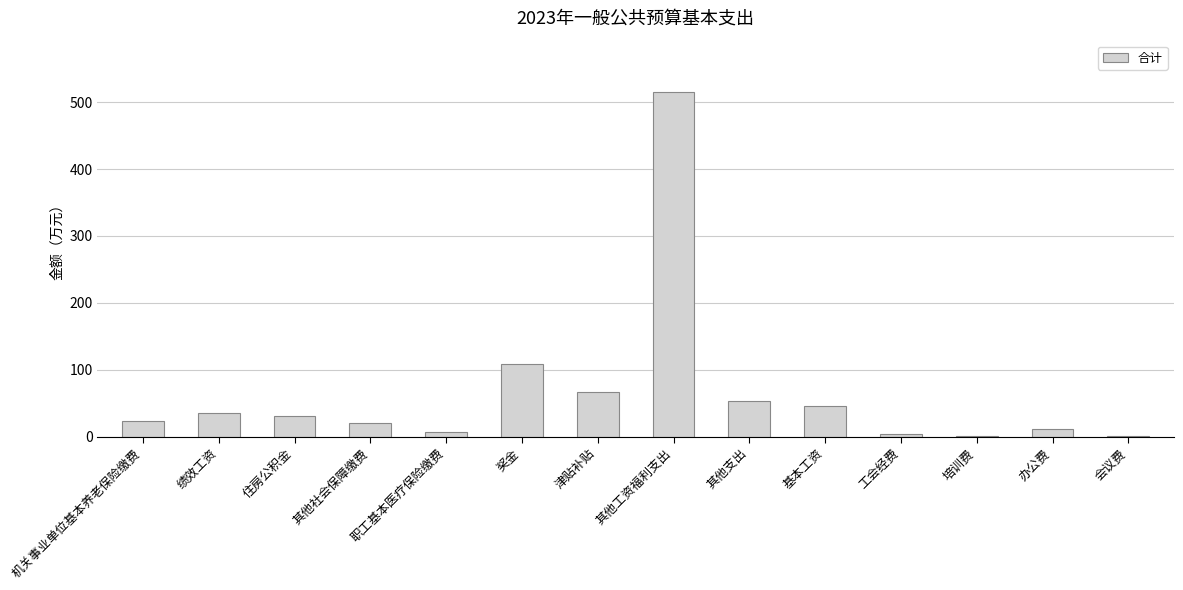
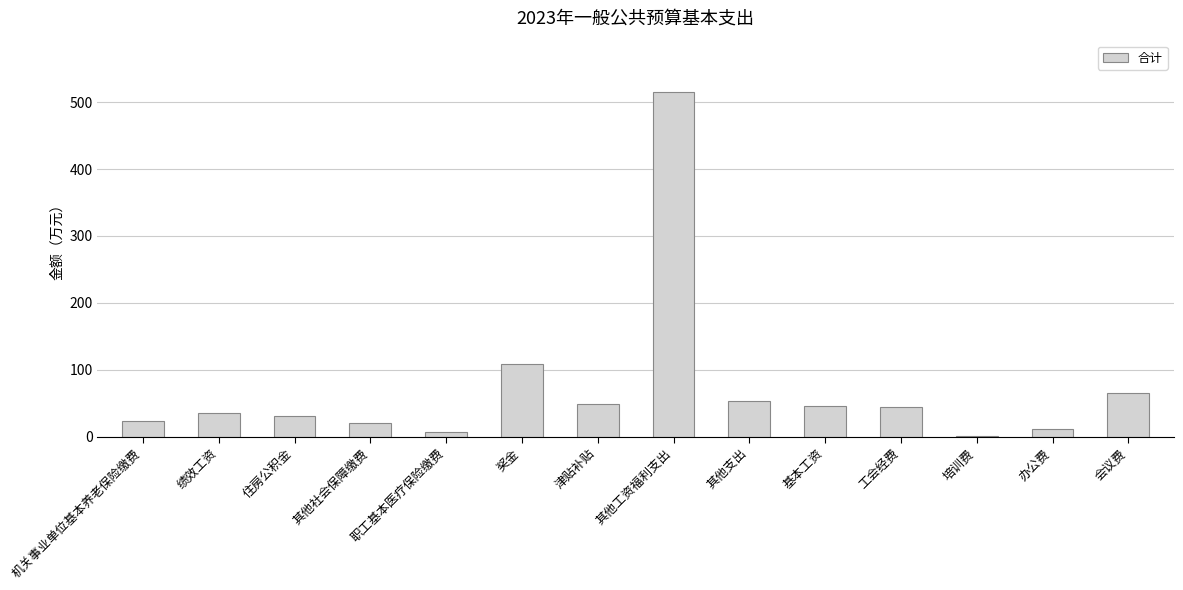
津贴补贴: 70 -> 50
工会经费: 0 -> 40
会议费: 0 -> 70
